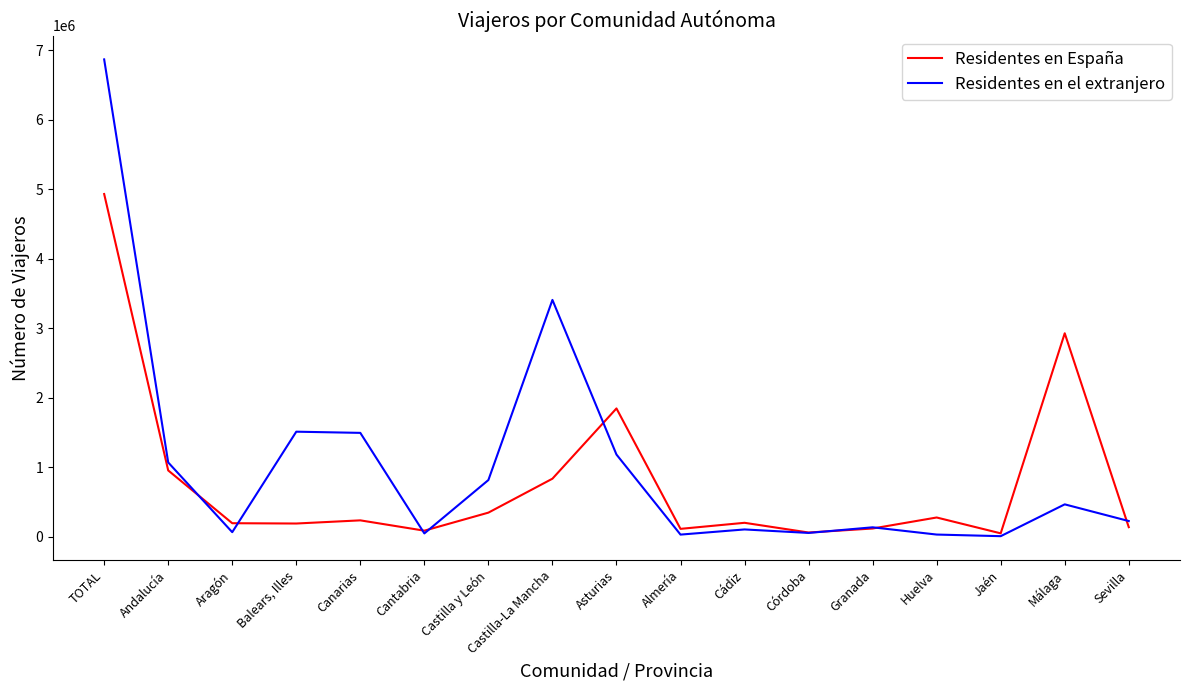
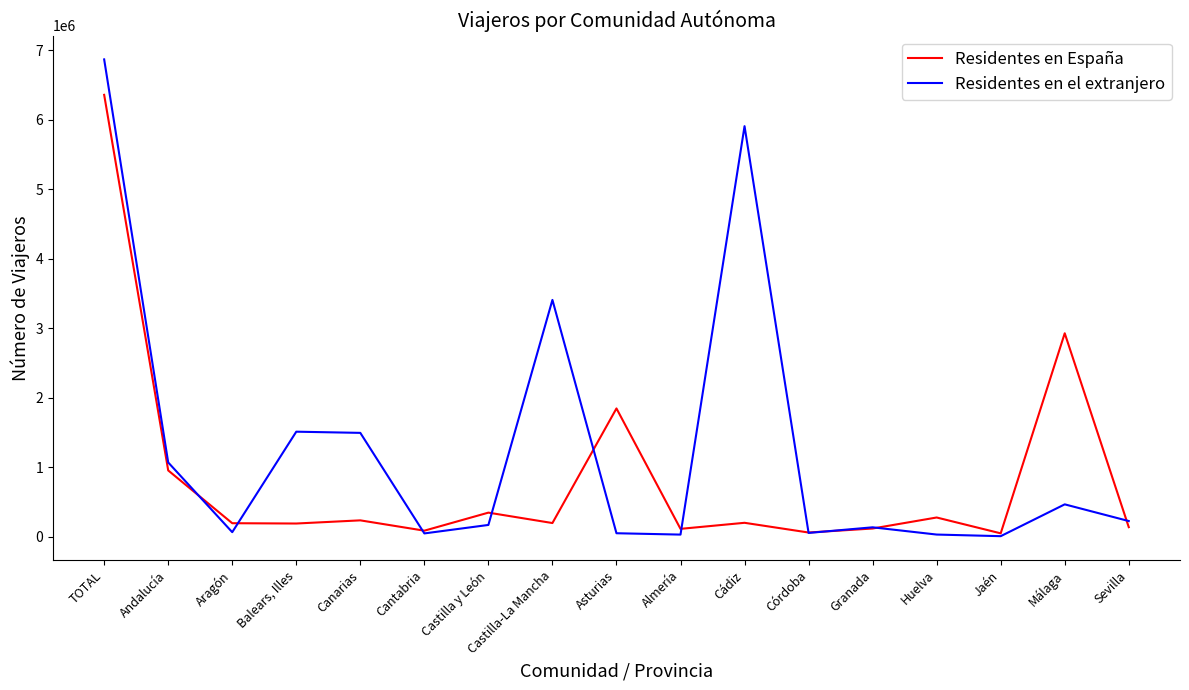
Residentes en España, TOTAL: 4900000 -> 6400000
Residentes en el extranjero, Castilla y León: 800000 -> 200000
Residentes en España, Castilla-La Mancha: 800000 -> 200000
Residentes en el extranjero, Asturias: 1200000 -> 100000
Residentes en el extranjero, Cádiz: 100000 -> 5900000
